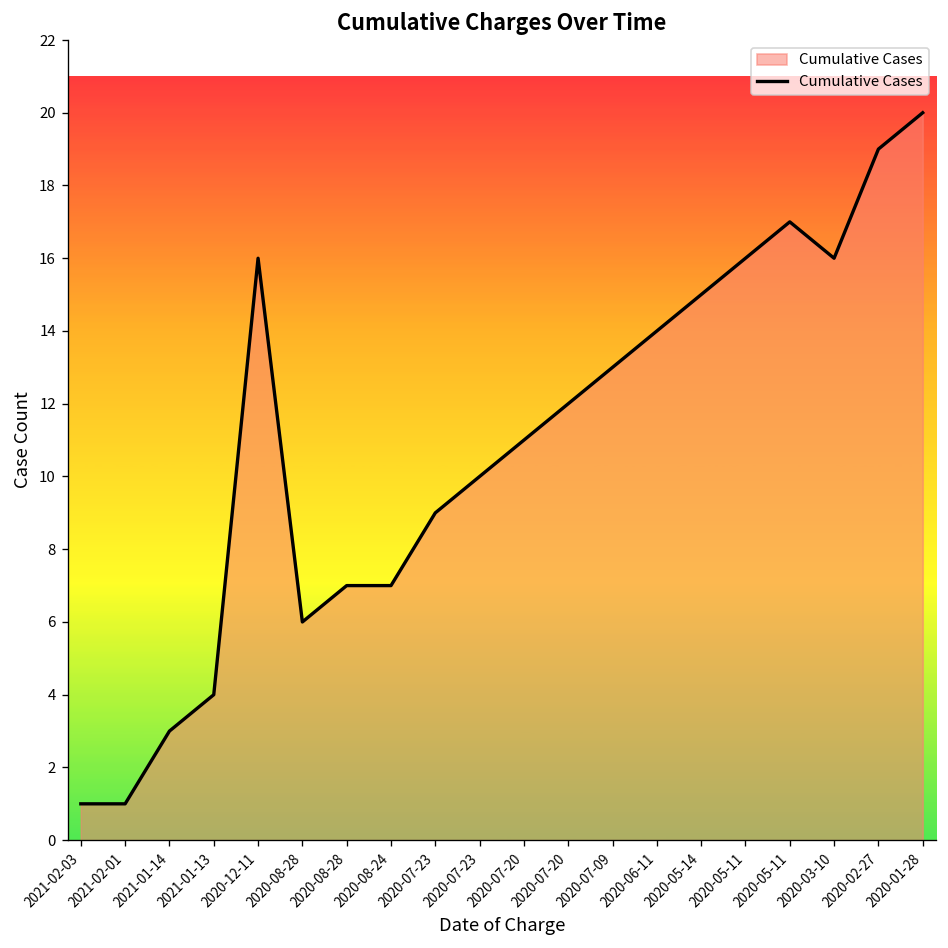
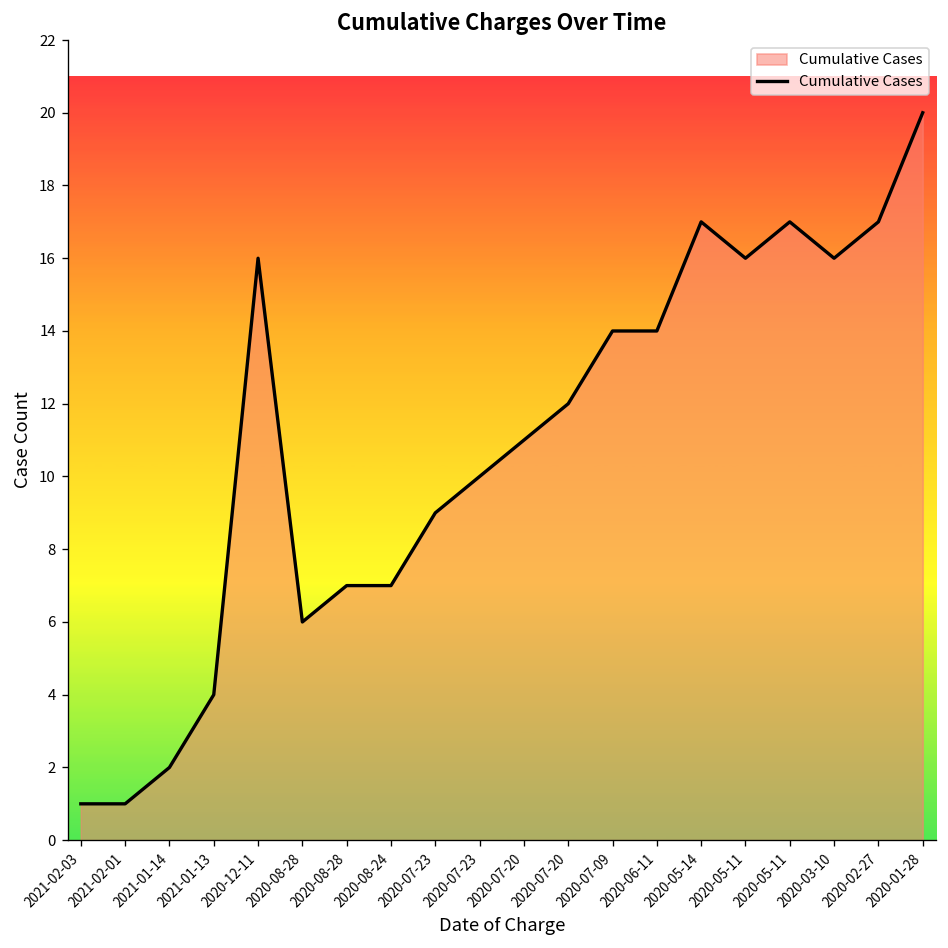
2021-01-14: 3 -> 2
2020-07-09: 13 -> 14
2020-05-14: 15 -> 17
2020-02-27: 19 -> 17
